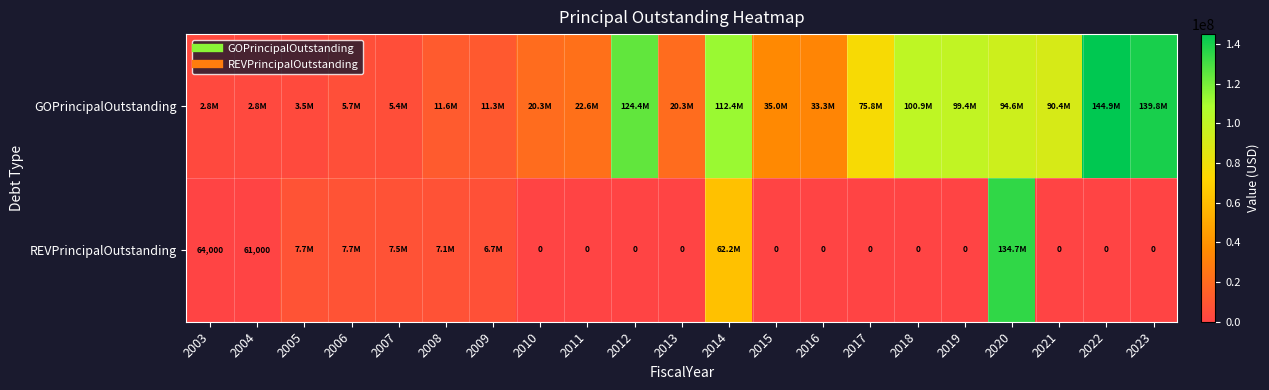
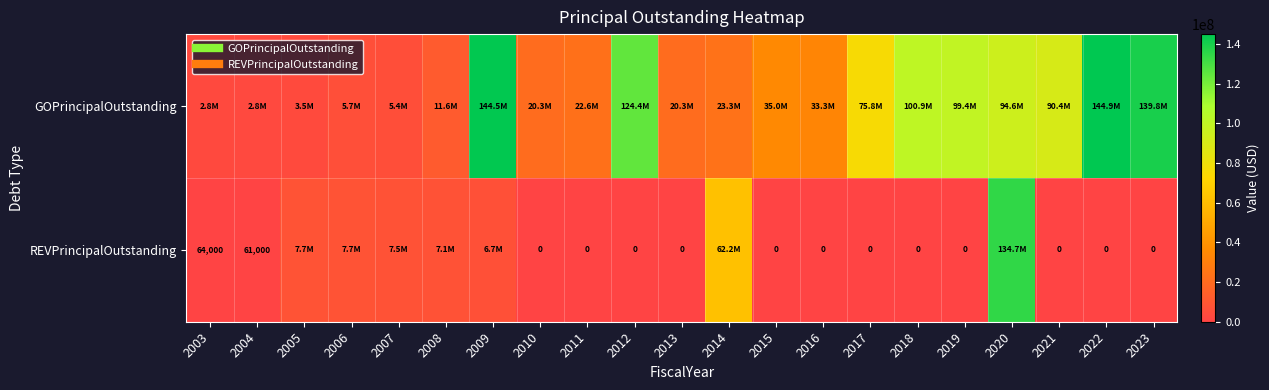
GOPrincipalOutstanding, 2009: 11.3M -> 144.5M
GOPrincipalOutstanding, 2014: 112.4M -> 23.3M
